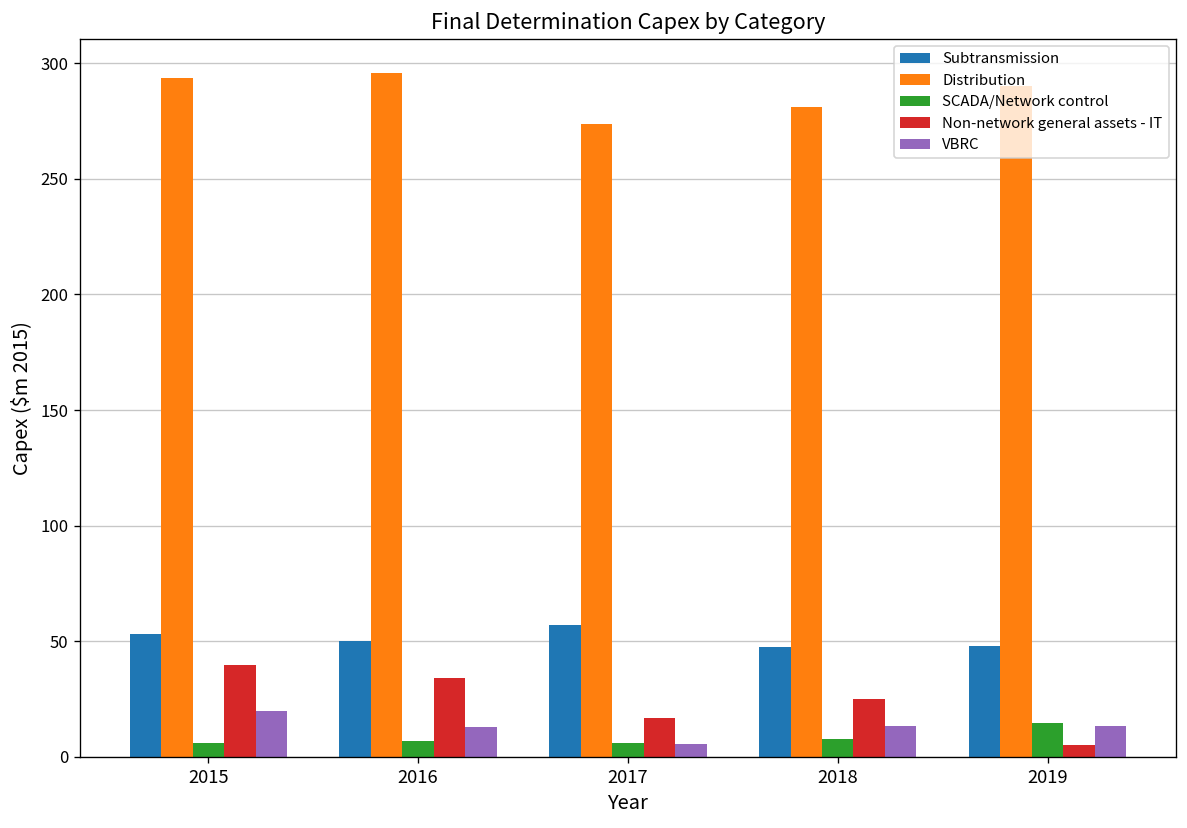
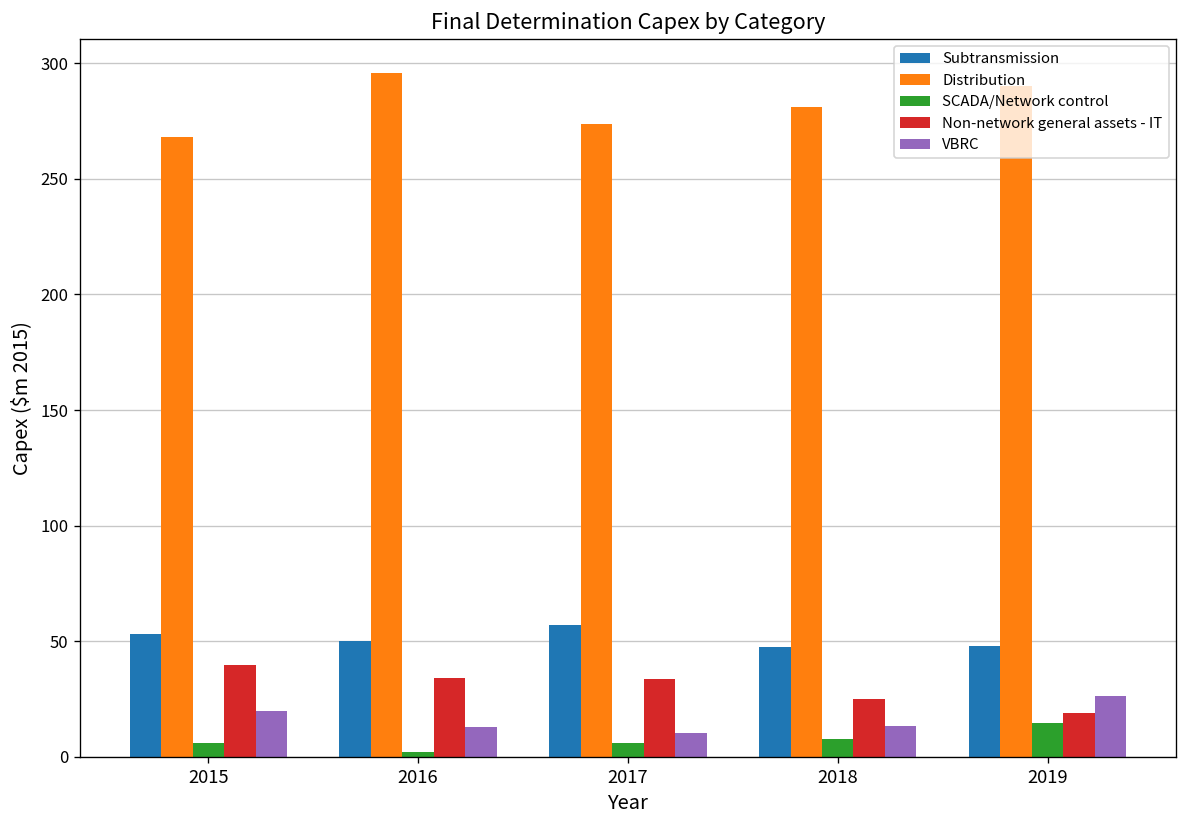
Distribution, 2015: 294 -> 268
SCADA/Network control, 2016: 7 -> 2
Non-network general assets - IT, 2017: 17 -> 33
VBRC, 2017: 5 -> 10
Non-network general assets - IT, 2019: 5 -> 19
VBRC, 2019: 13 -> 26
